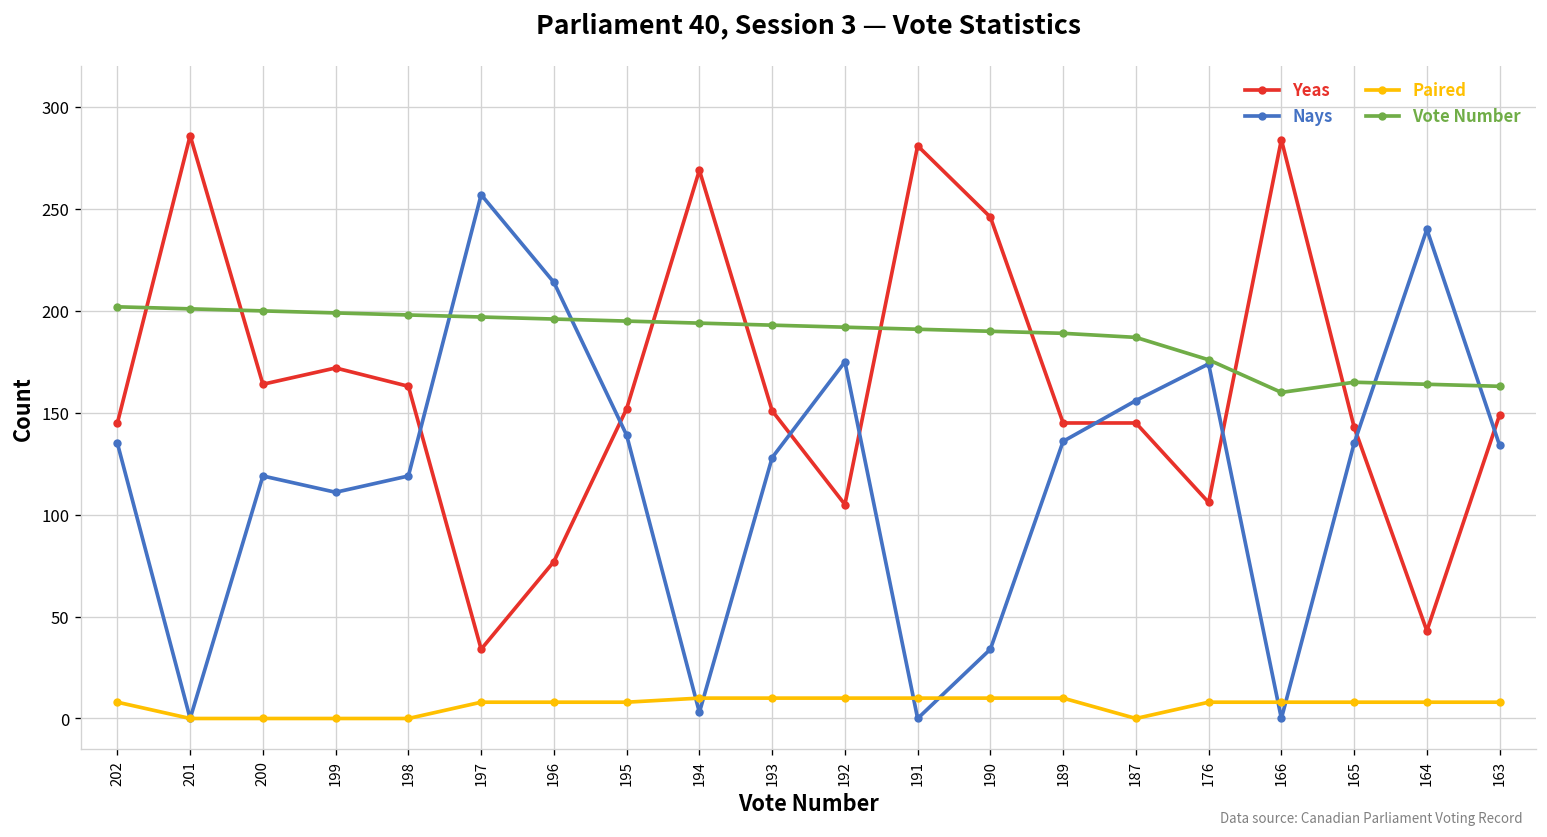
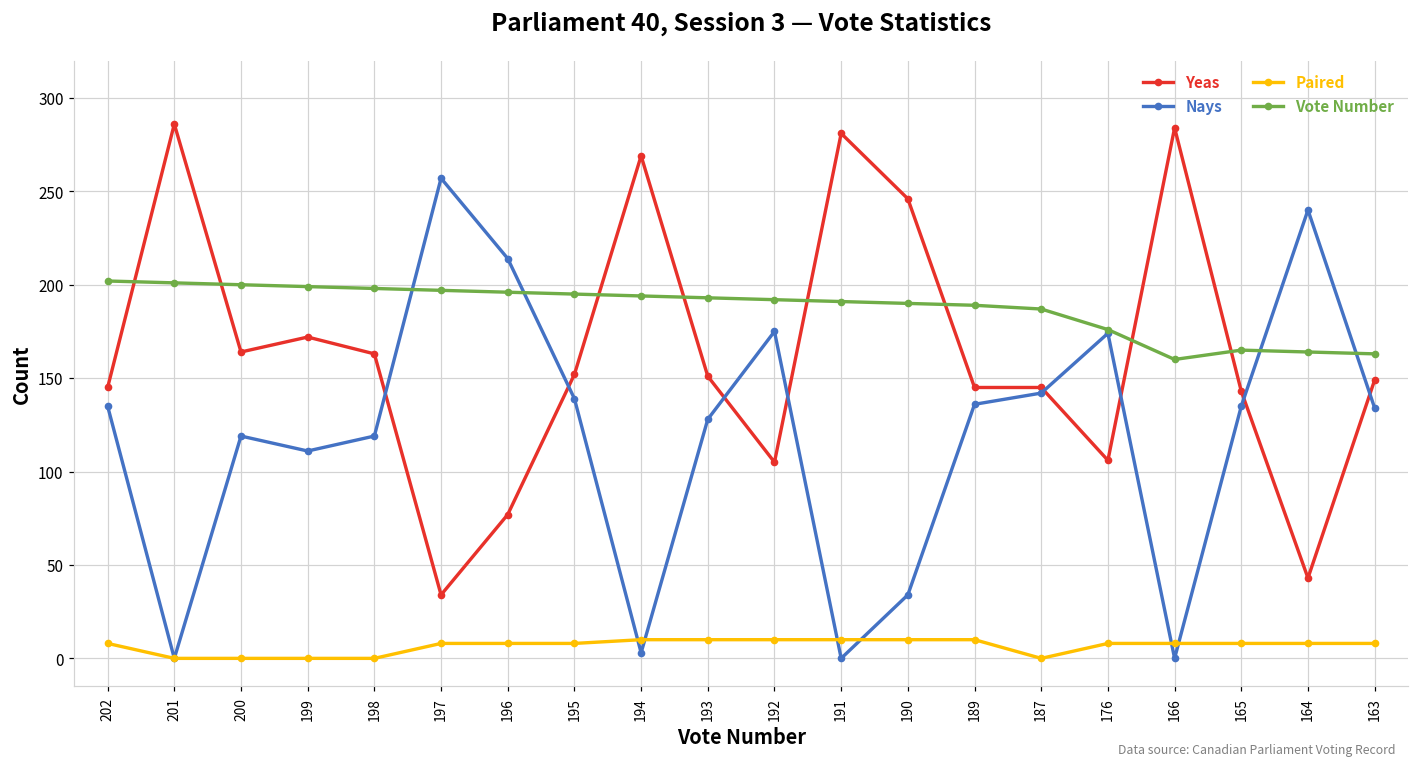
Nays, 187: 156 -> 142
